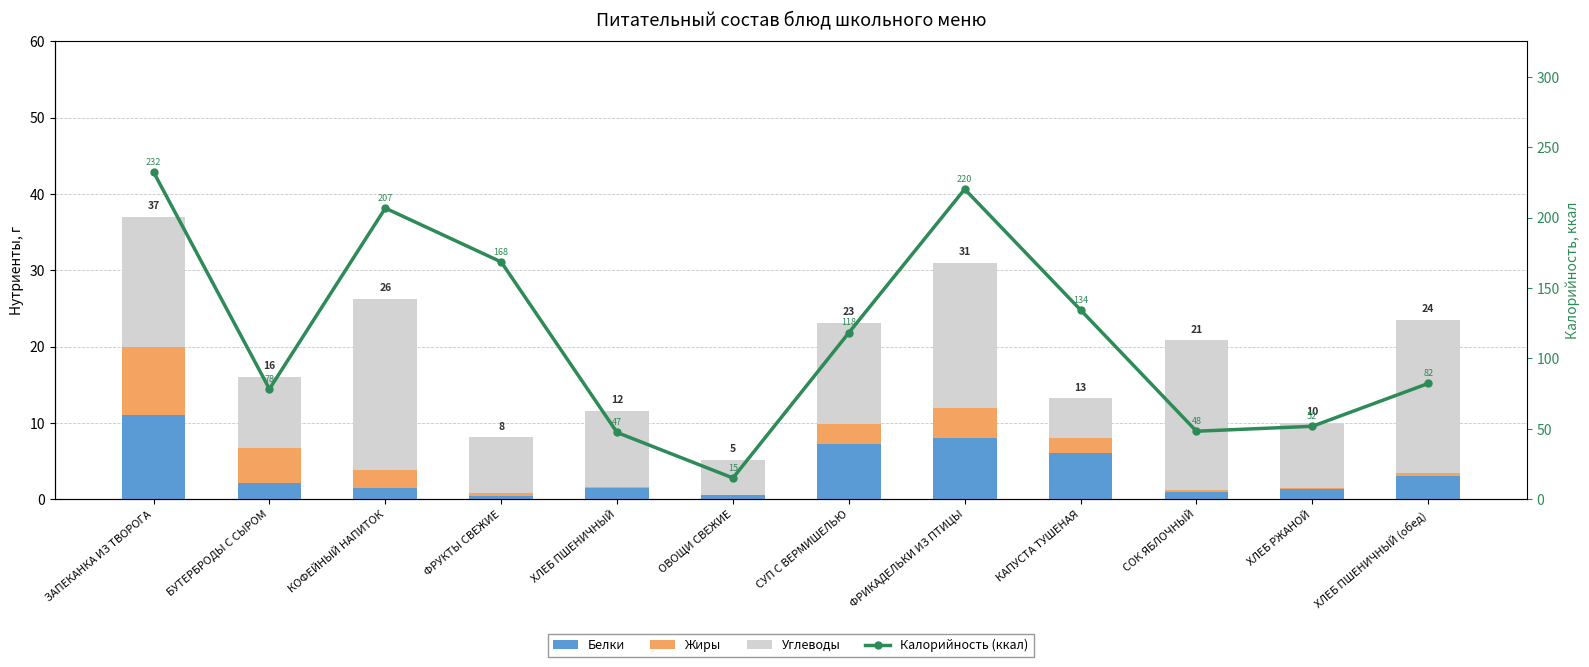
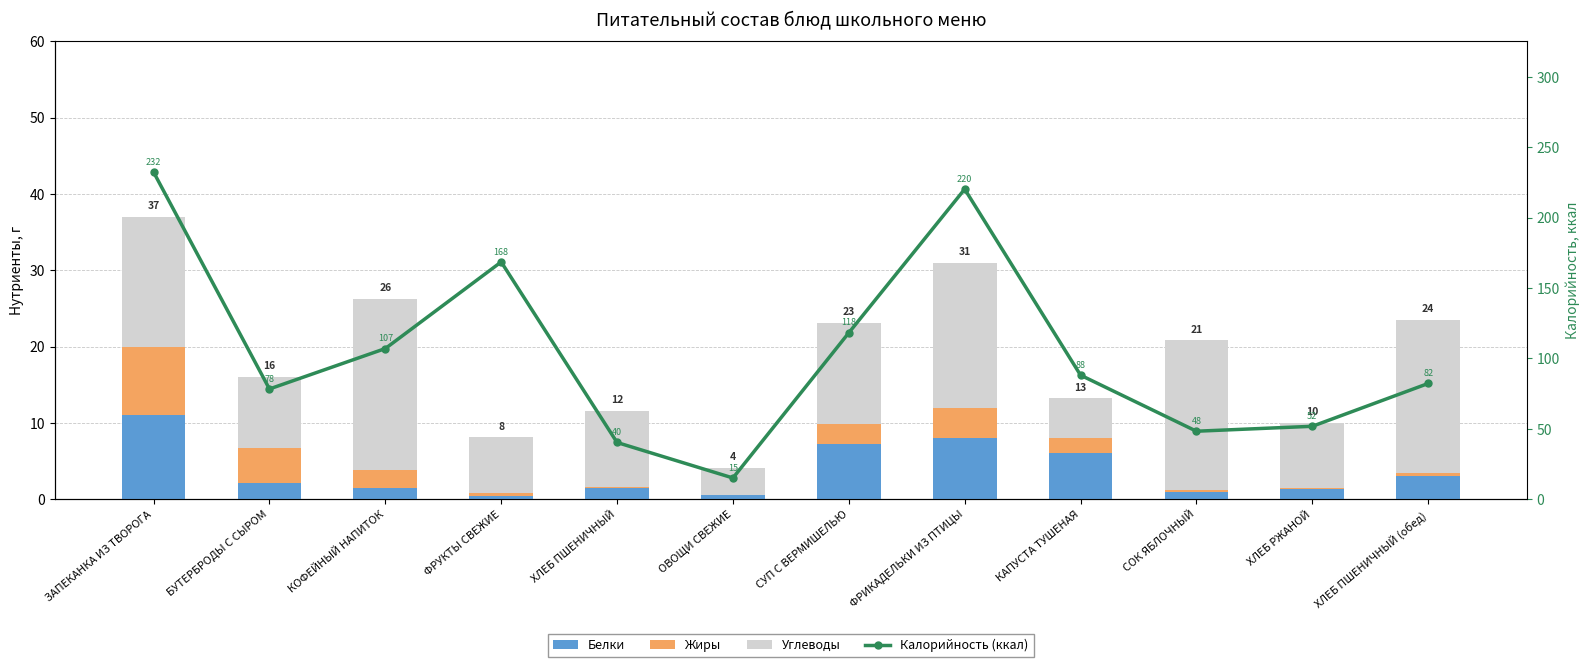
Углеводы, ОВОЩИ СВЕЖИЕ: 5 -> 4
Калорийность (ккал), КОФЕЙНЫЙ НАПИТОК: 207 -> 107
Калорийность (ккал), ХЛЕБ ПШЕНИЧНЫЙ: 47 -> 40
Калорийность (ккал), КАПУСТА ТУШЕНАЯ: 134 -> 88
